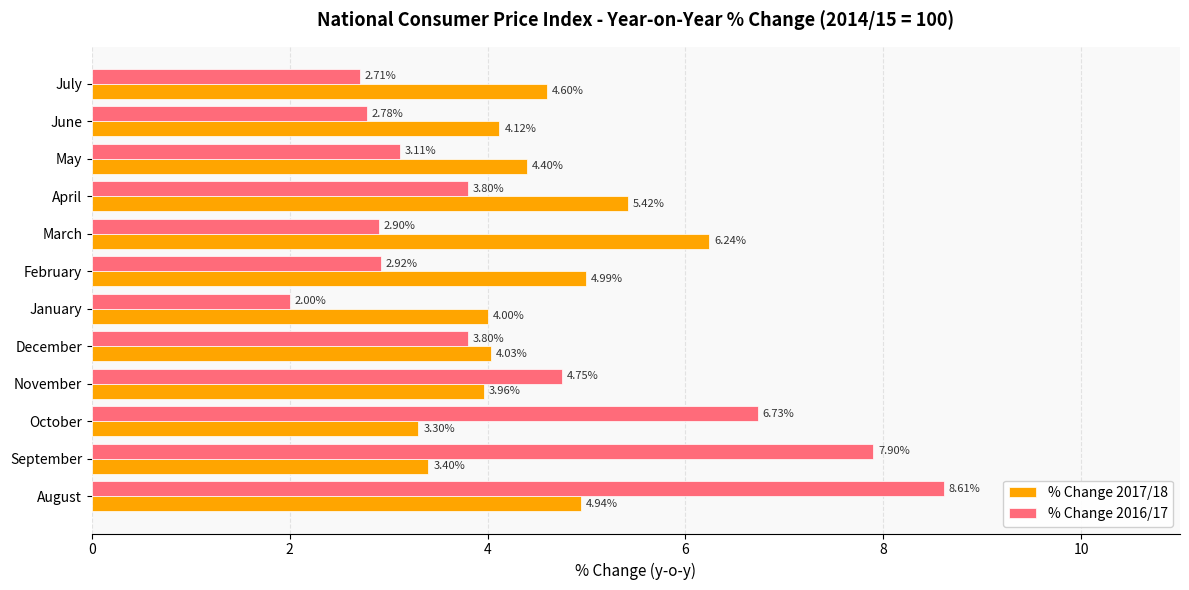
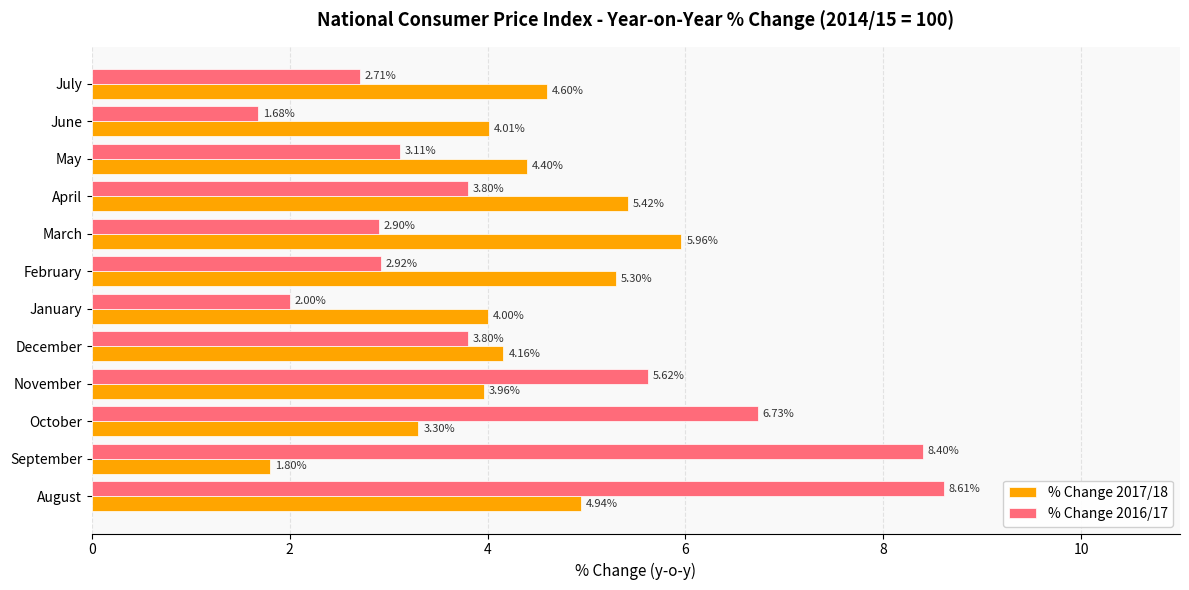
% Change 2016/17, June: 2.78% -> 1.68%
% Change 2017/18, June: 4.12% -> 4.01%
% Change 2017/18, March: 6.24% -> 5.96%
% Change 2017/18, February: 4.99% -> 5.30%
% Change 2017/18, December: 4.03% -> 4.16%
% Change 2016/17, November: 4.75% -> 5.62%
% Change 2016/17, September: 7.90% -> 8.40%
% Change 2017/18, September: 3.40% -> 1.80%
